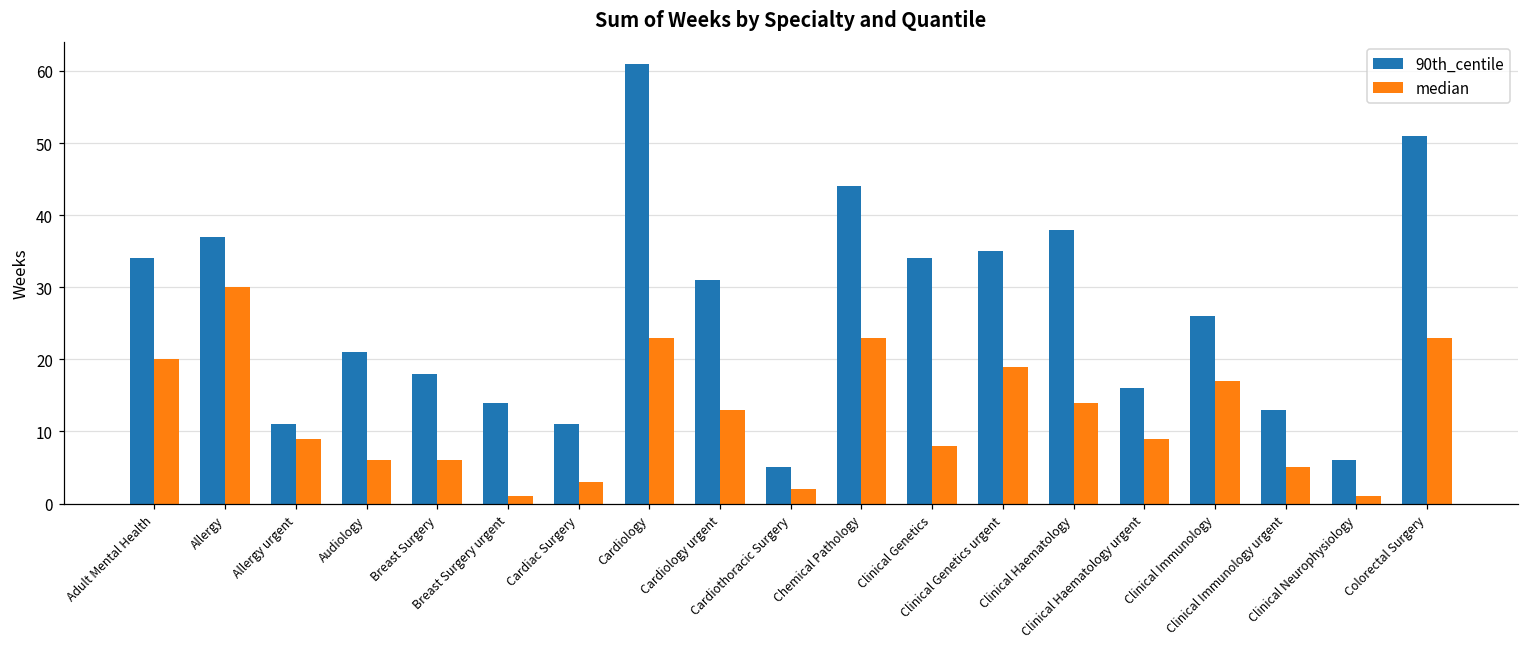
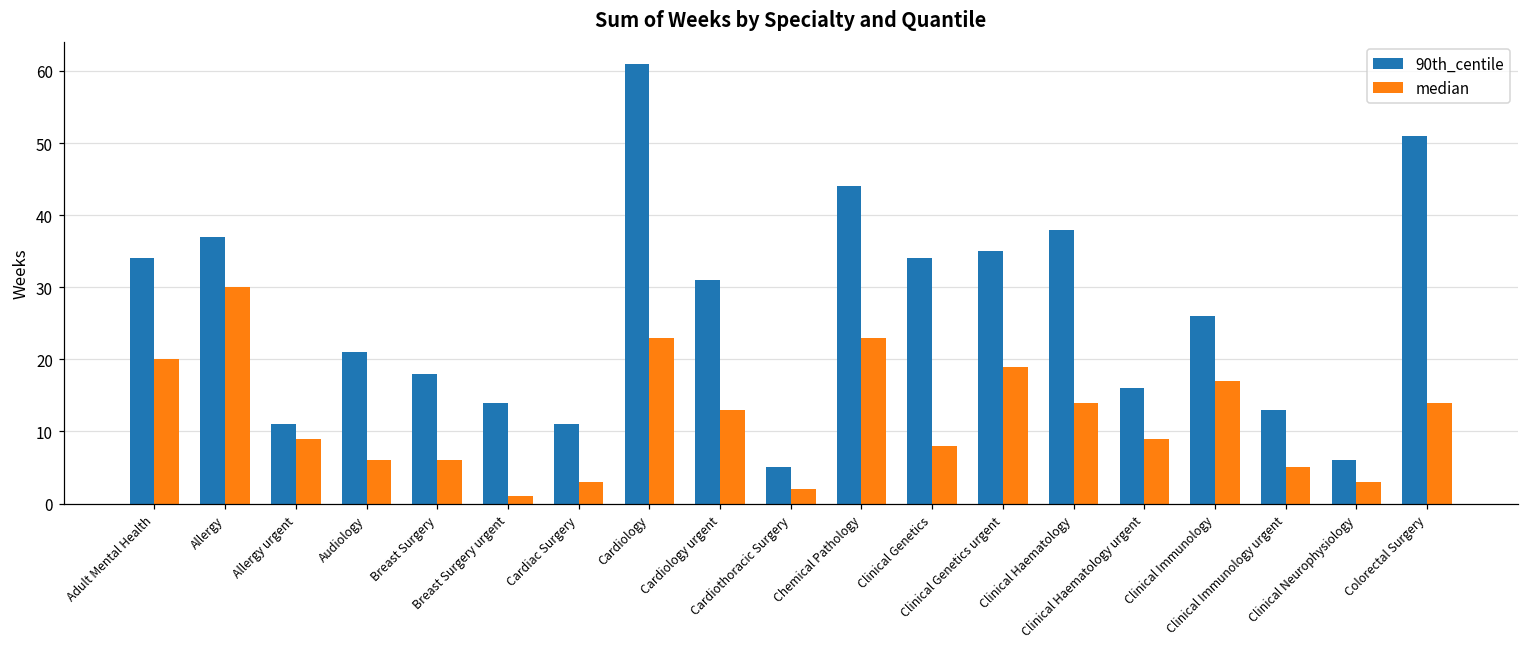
median, Clinical Neurophysiology: 1 -> 3
median, Colorectal Surgery: 23 -> 14
